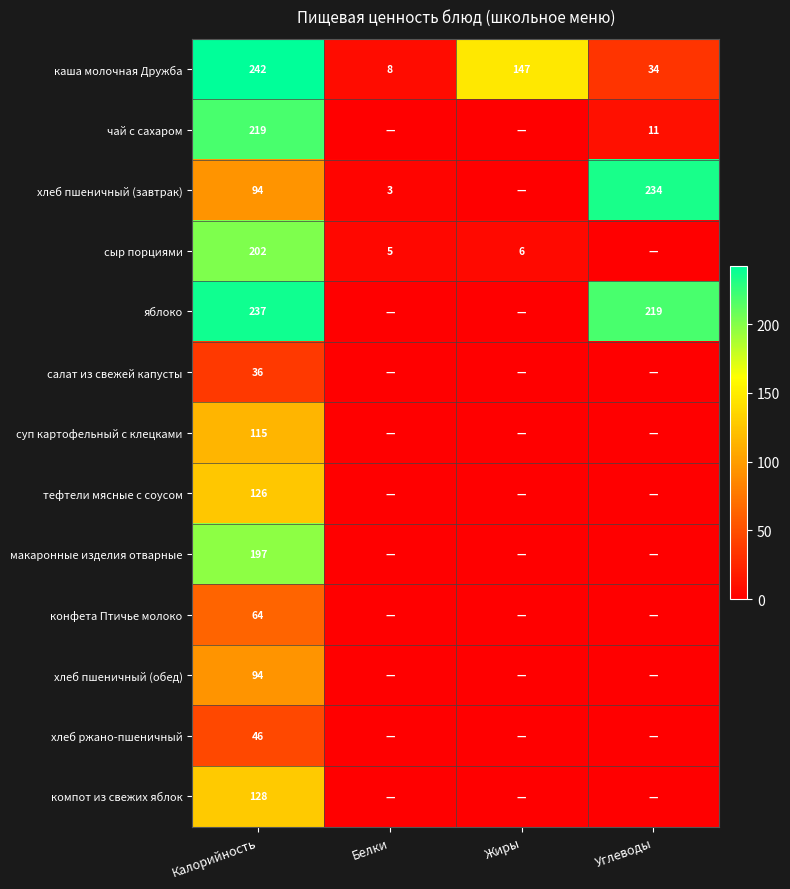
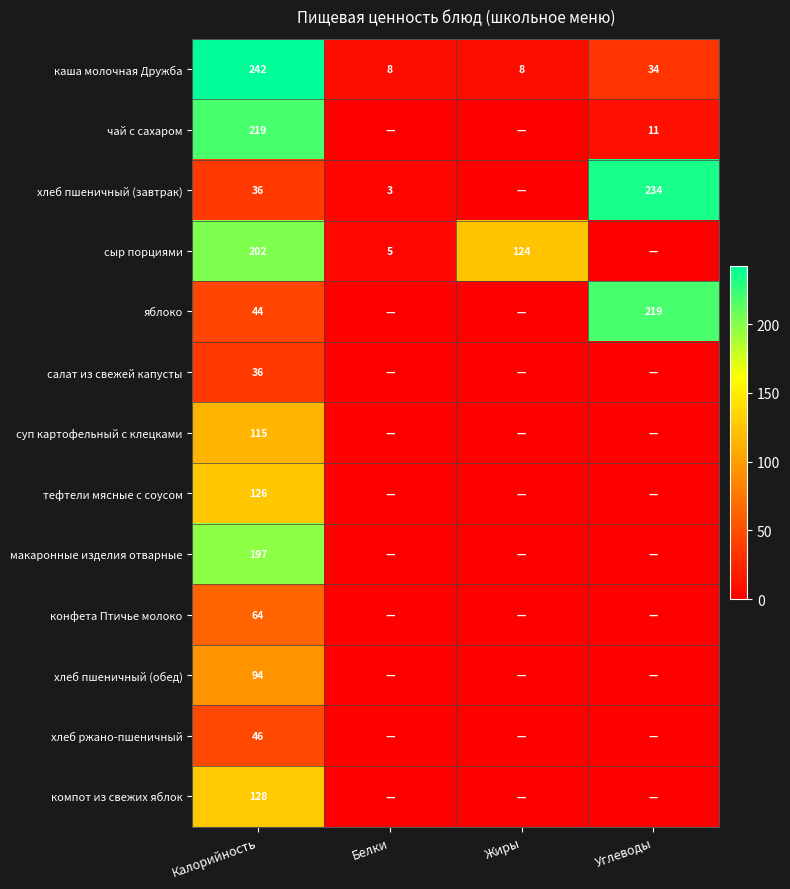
каша молочная Дружба, Жиры: 147 -> 8
хлеб пшеничный (завтрак), Калорийность: 94 -> 36
сыр порциями, Жиры: 6 -> 124
яблоко, Калорийность: 237 -> 44
